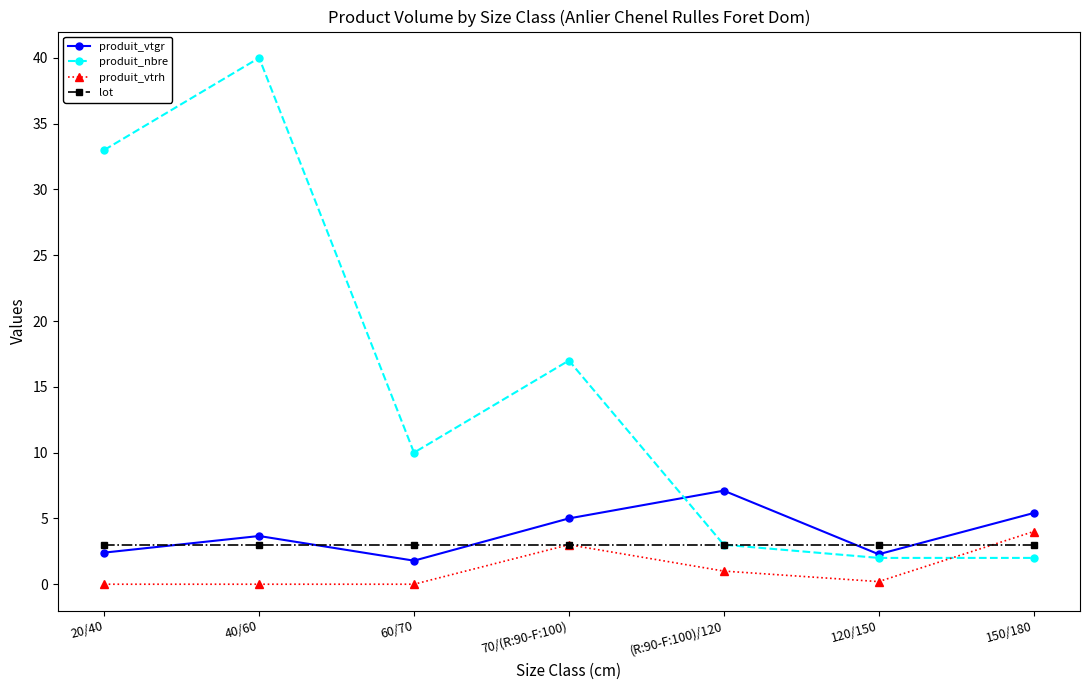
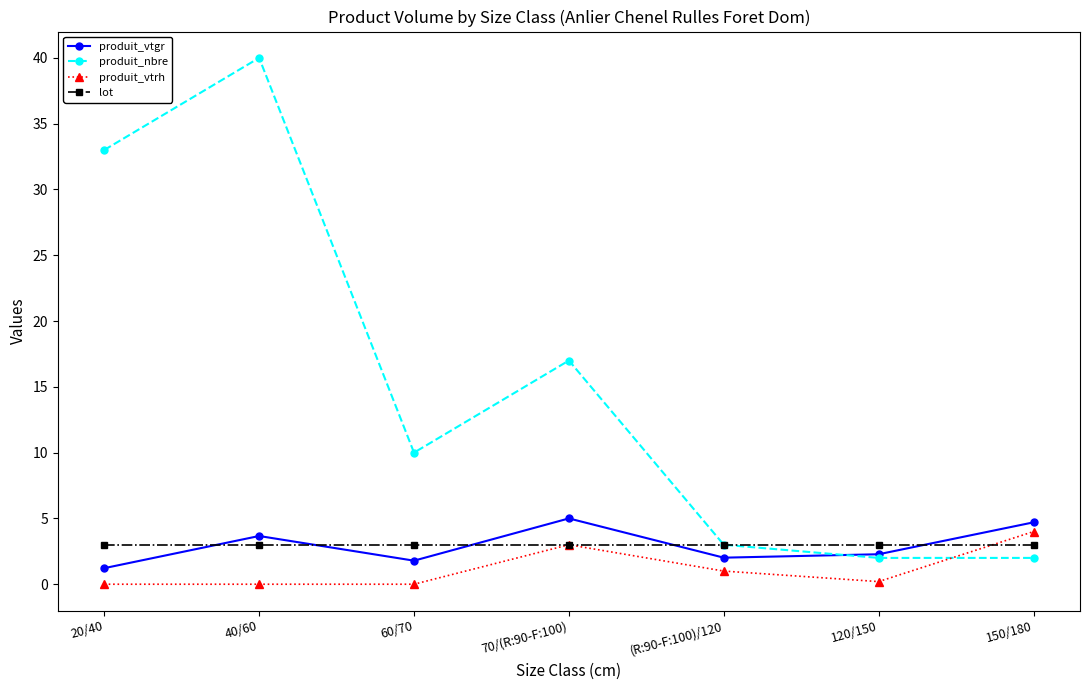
produit_vtgr, 20/40: 2.4 -> 1.2
produit_vtgr, (R:90-F:100)/120: 7.1 -> 2.0
produit_vtgr, 150/180: 5.4 -> 4.7
